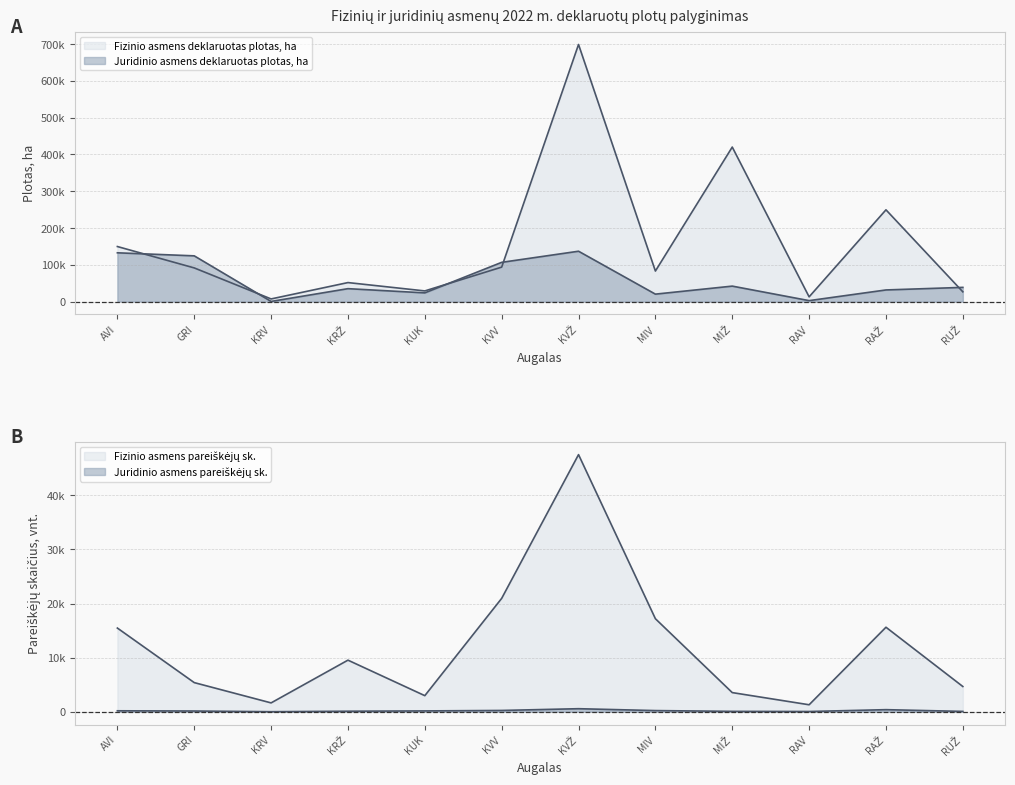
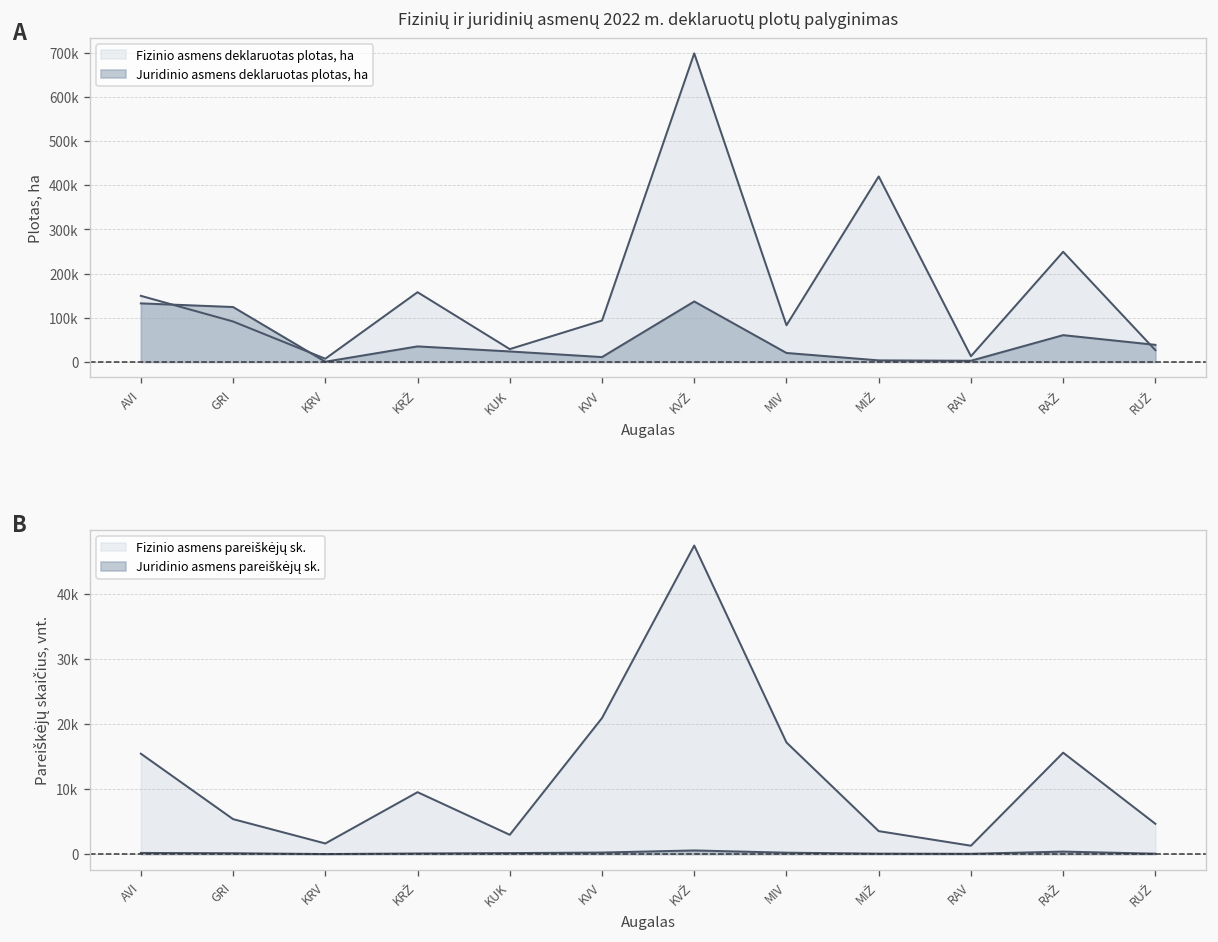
Fizinių ir juridinių asmenų 2022 m. deklaruotų plotų palyginimas, Fizinio asmens deklaruotas plotas, ha, KRŽ: 50000 -> 160000
Fizinių ir juridinių asmenų 2022 m. deklaruotų plotų palyginimas, Juridinio asmens deklaruotas plotas, ha, KVV: 110000 -> 10000
Fizinių ir juridinių asmenų 2022 m. deklaruotų plotų palyginimas, Juridinio asmens deklaruotas plotas, ha, MIŽ: 40000 -> 0
Fizinių ir juridinių asmenų 2022 m. deklaruotų plotų palyginimas, Juridinio asmens deklaruotas plotas, ha, RAŽ: 30000 -> 60000
